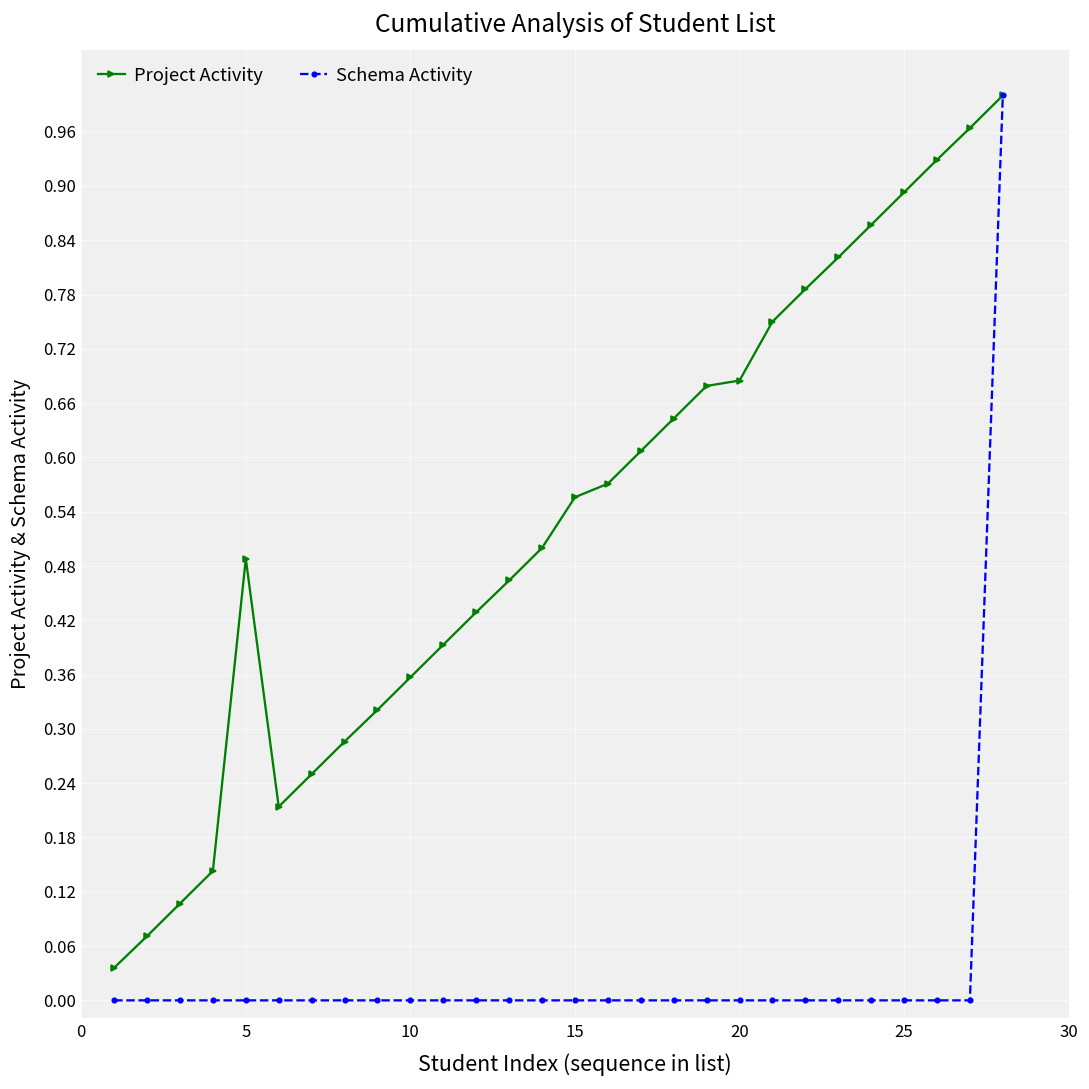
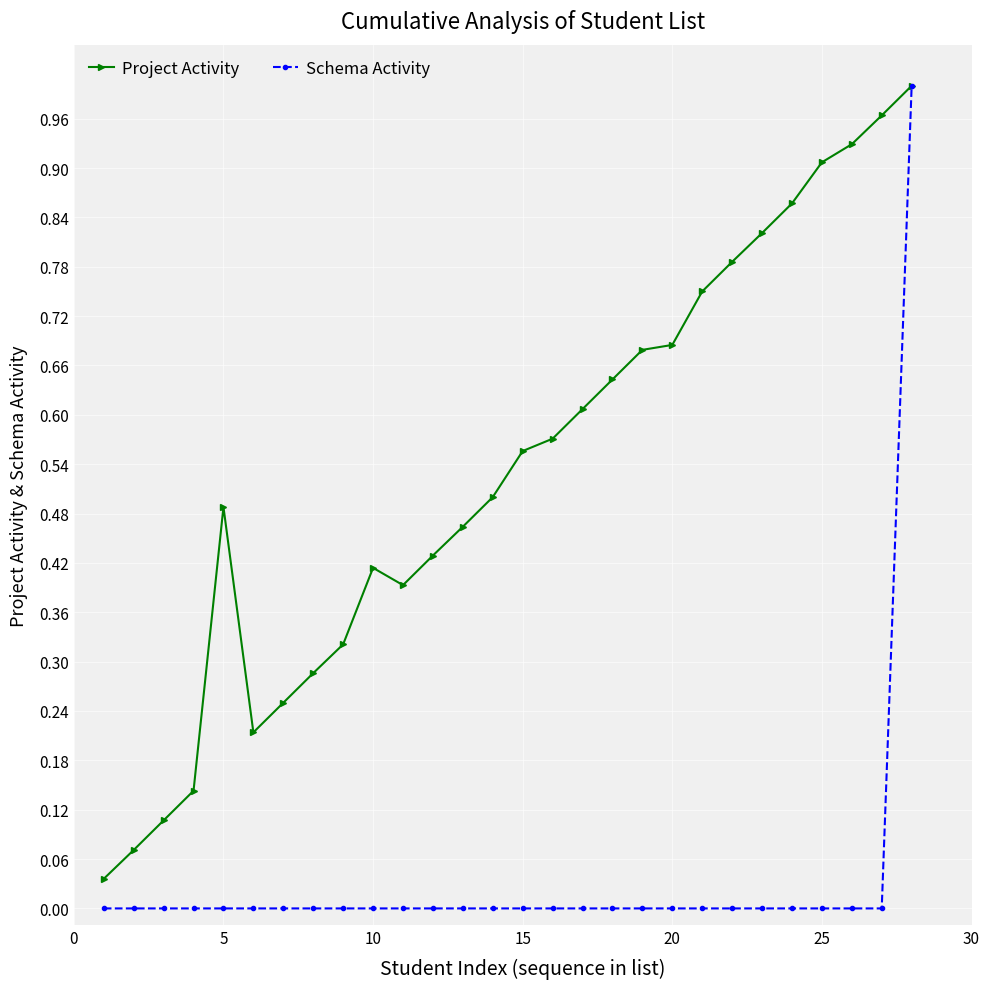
Project Activity, 10: 0.36 -> 0.41
Project Activity, 25: 0.89 -> 0.91
